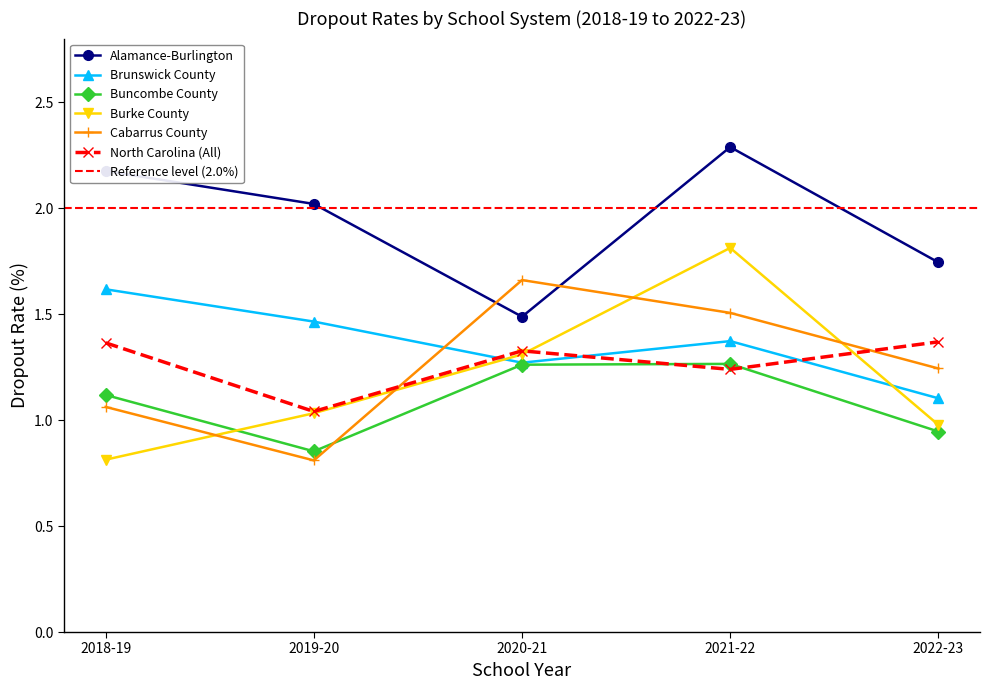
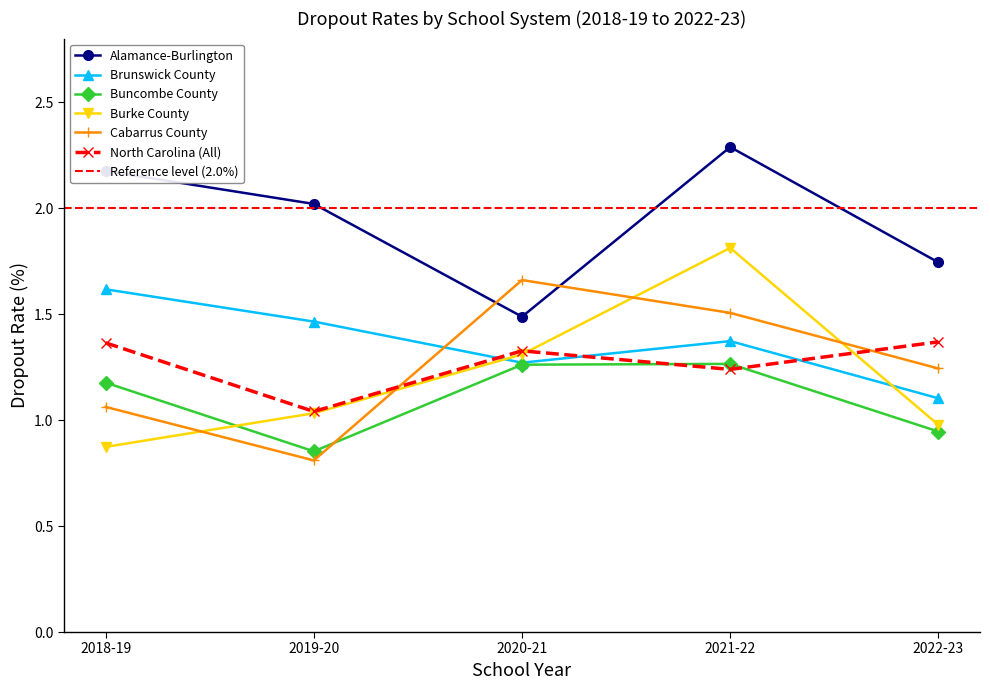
Buncombe County, 2018-19: 1.12 -> 1.18
Burke County, 2018-19: 0.81 -> 0.87
